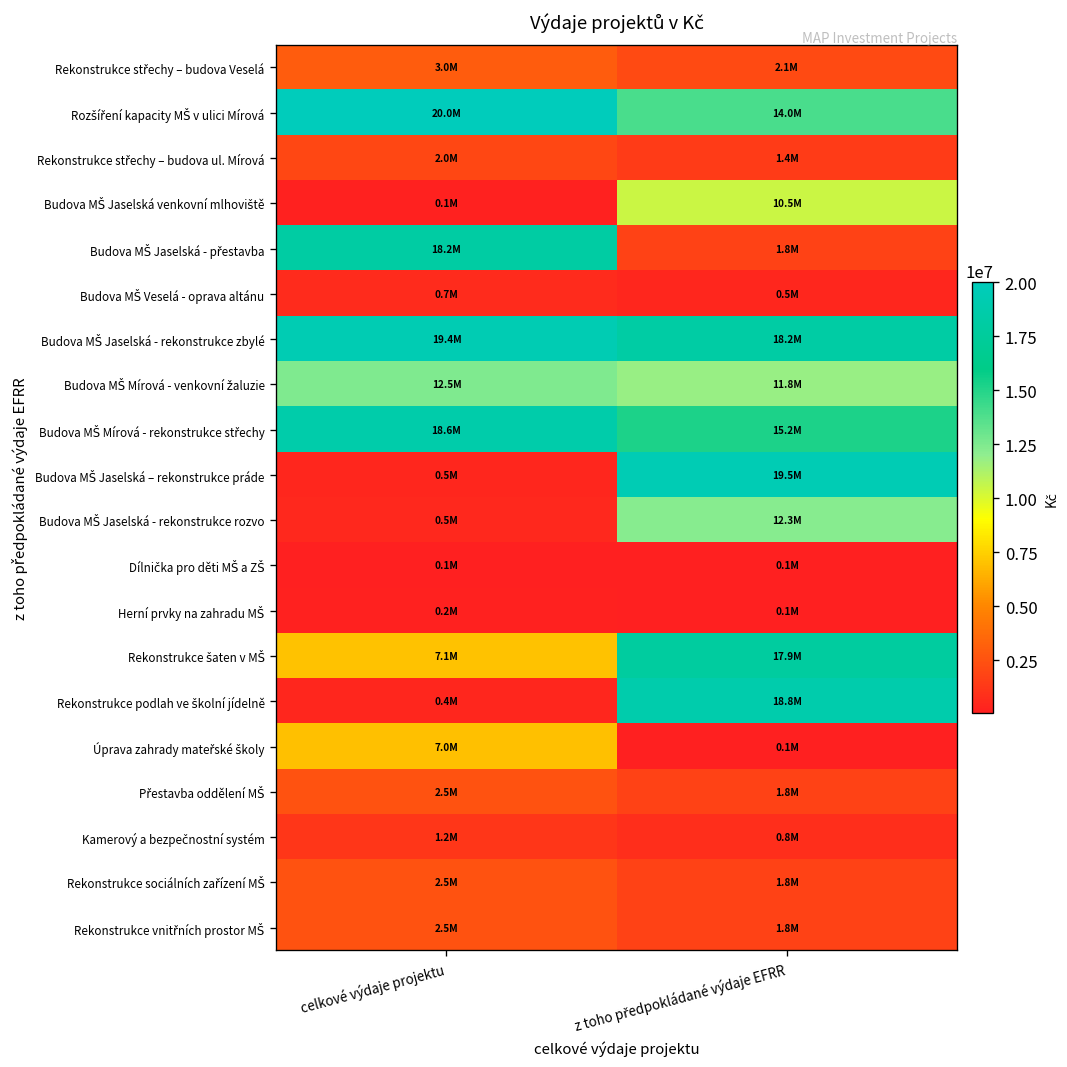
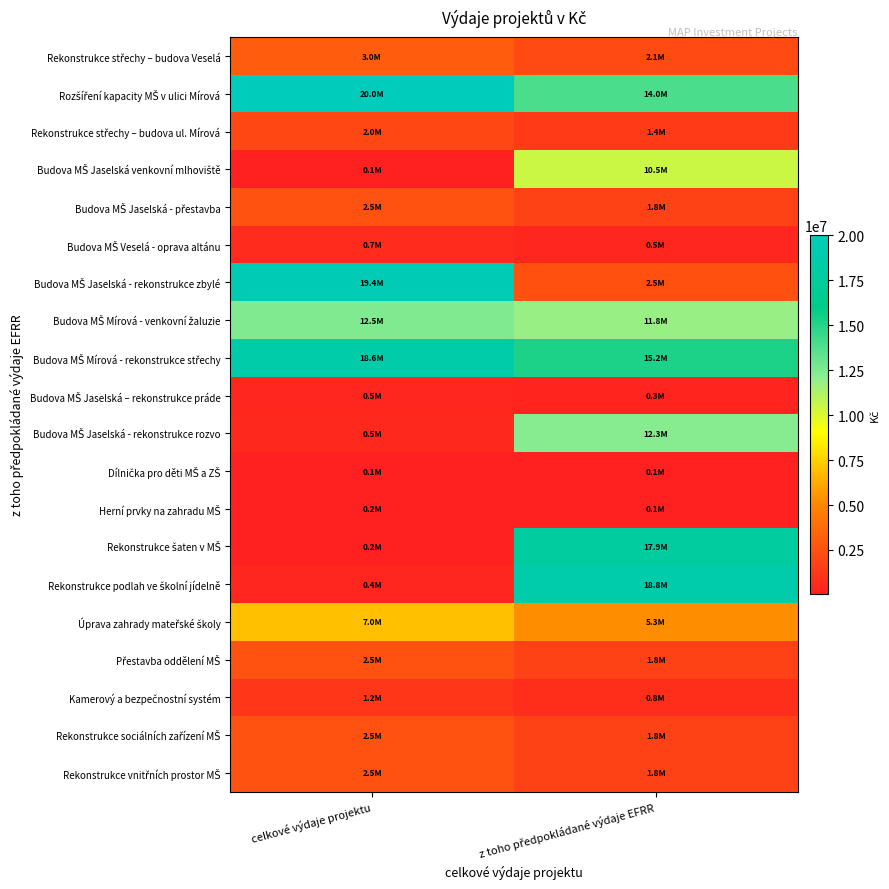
Budova MŠ Jaselská - přestavba, celkové výdaje projektu: 18.2M -> 2.5M
Budova MŠ Jaselská - rekonstrukce zbylé, z toho předpokládané výdaje EFRR: 18.2M -> 2.5M
Budova MŠ Jaselská – rekonstrukce práde, z toho předpokládané výdaje EFRR: 19.5M -> 0.3M
Rekonstrukce šaten v MŠ, celkové výdaje projektu: 7.1M -> 0.2M
Úprava zahrady mateřské školy, z toho předpokládané výdaje EFRR: 0.1M -> 5.3M
